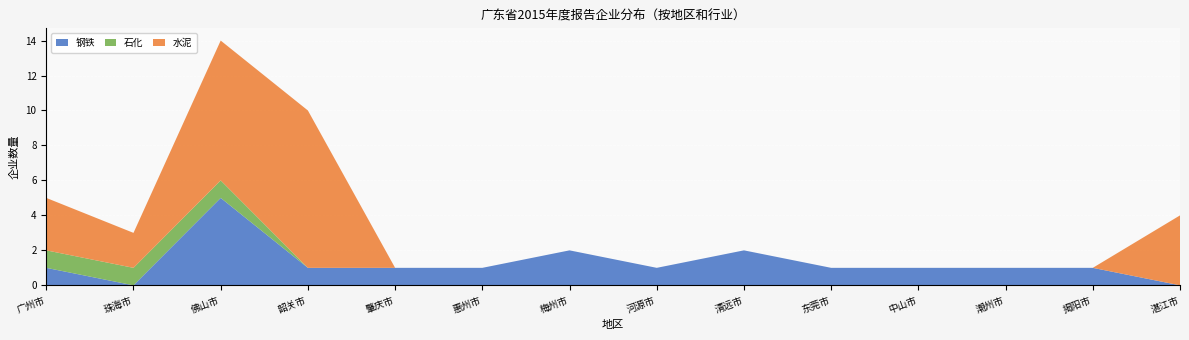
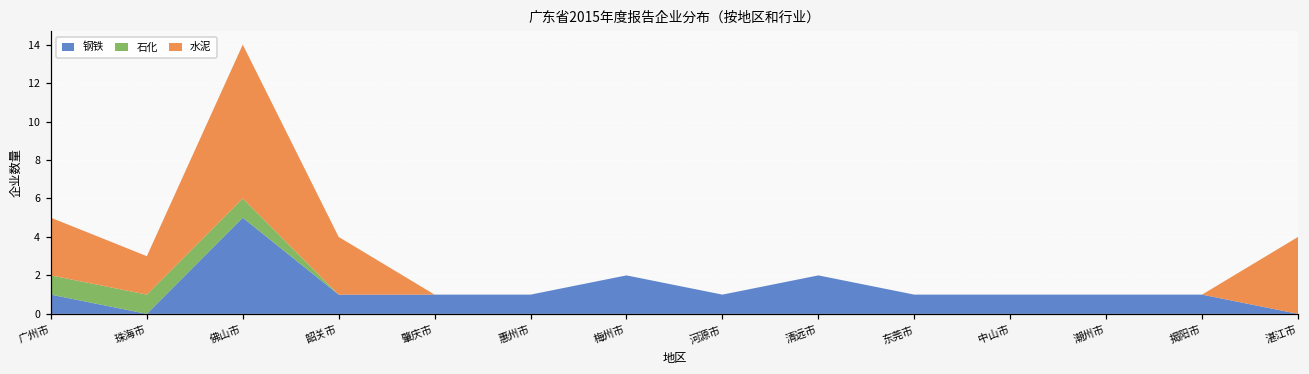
水泥, 韶关市: 9 -> 3
